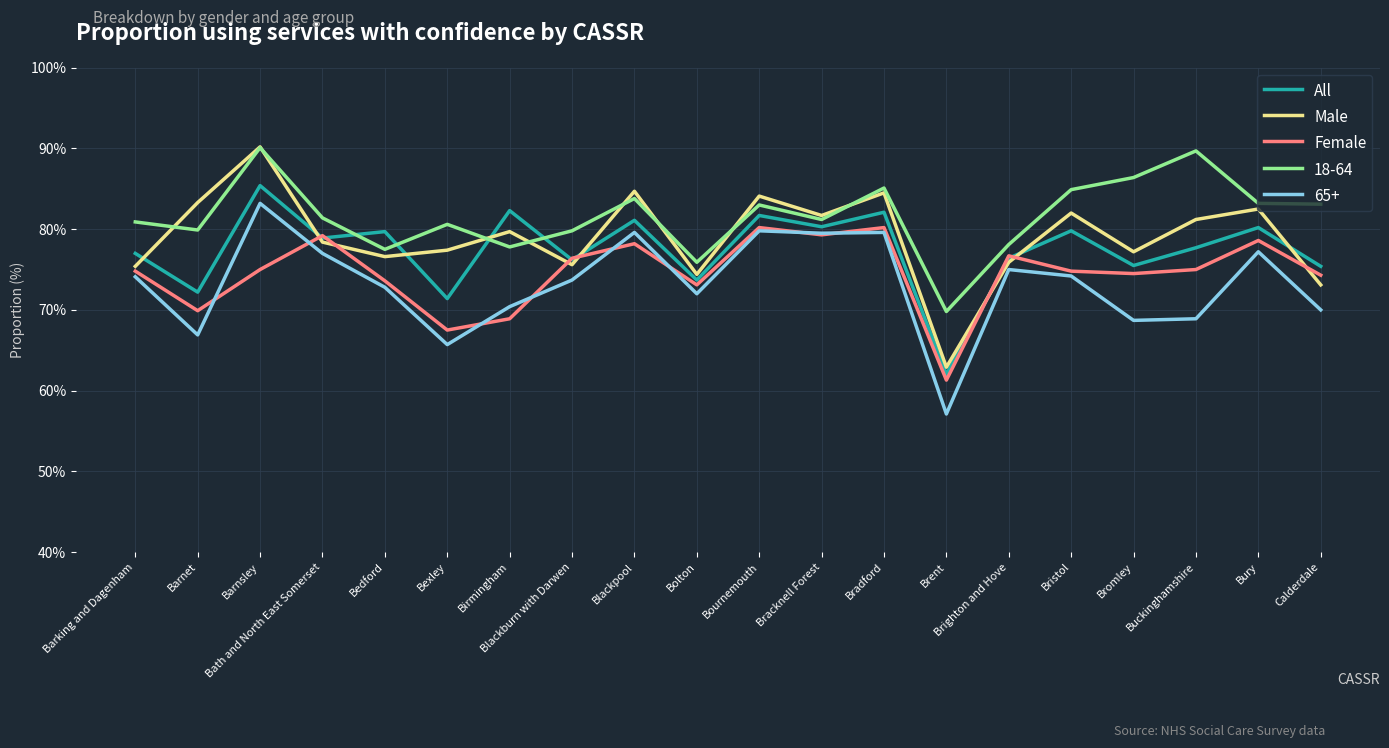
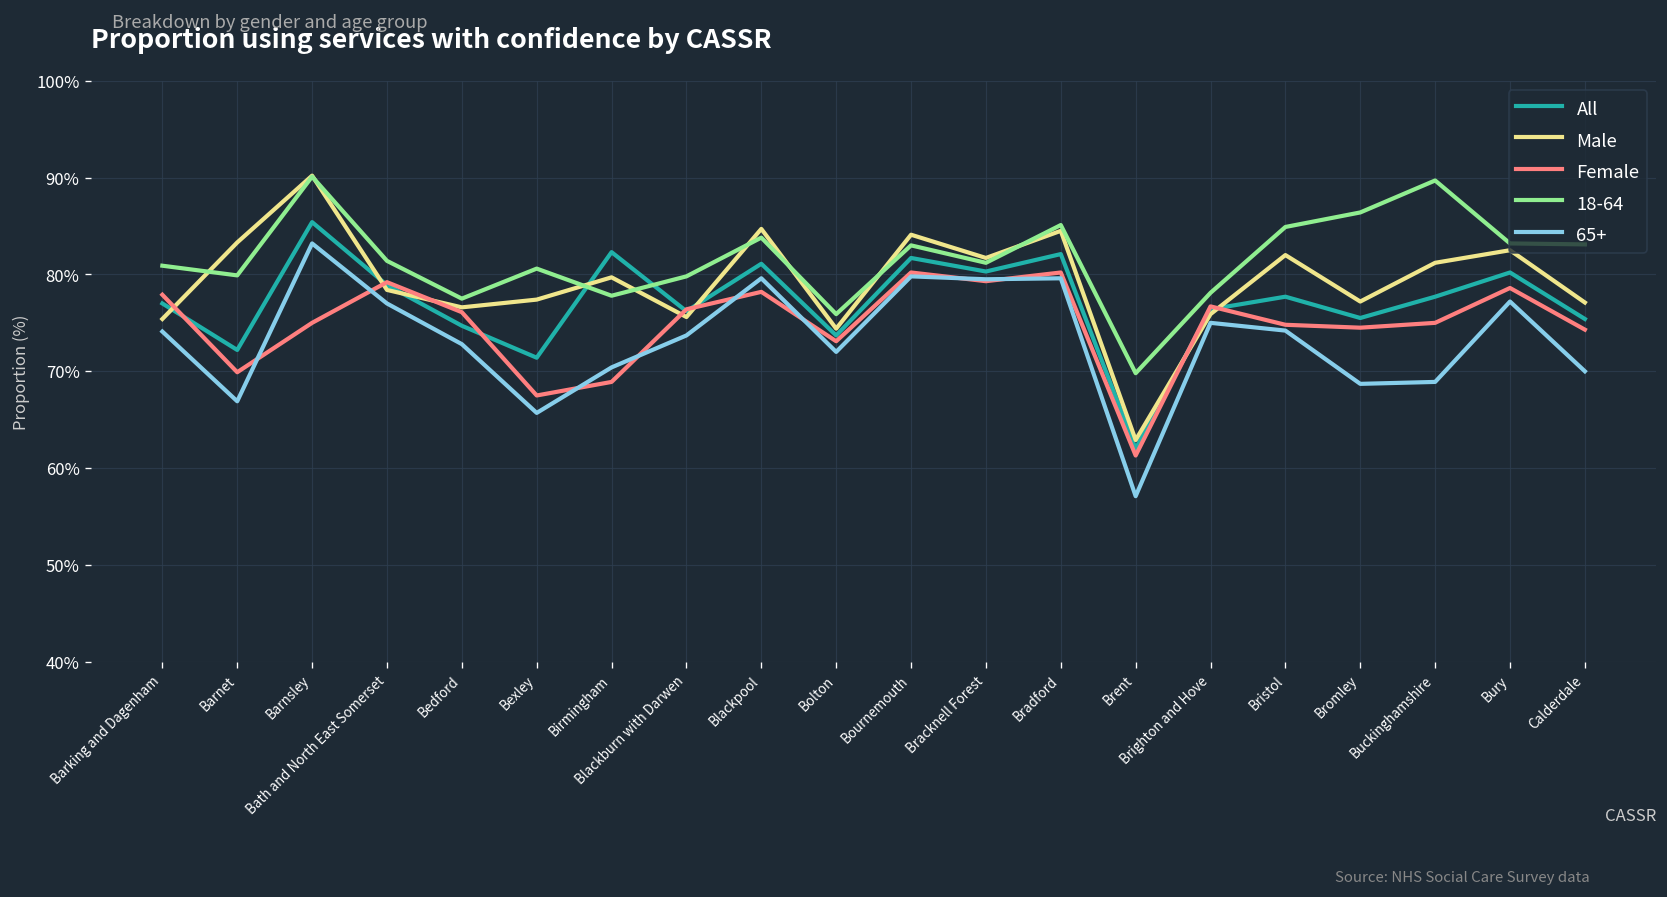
Female, Barking and Dagenham: 75% -> 78%
All, Bedford: 80% -> 75%
Female, Bedford: 74% -> 76%
All, Bristol: 80% -> 78%
Male, Calderdale: 73% -> 77%
